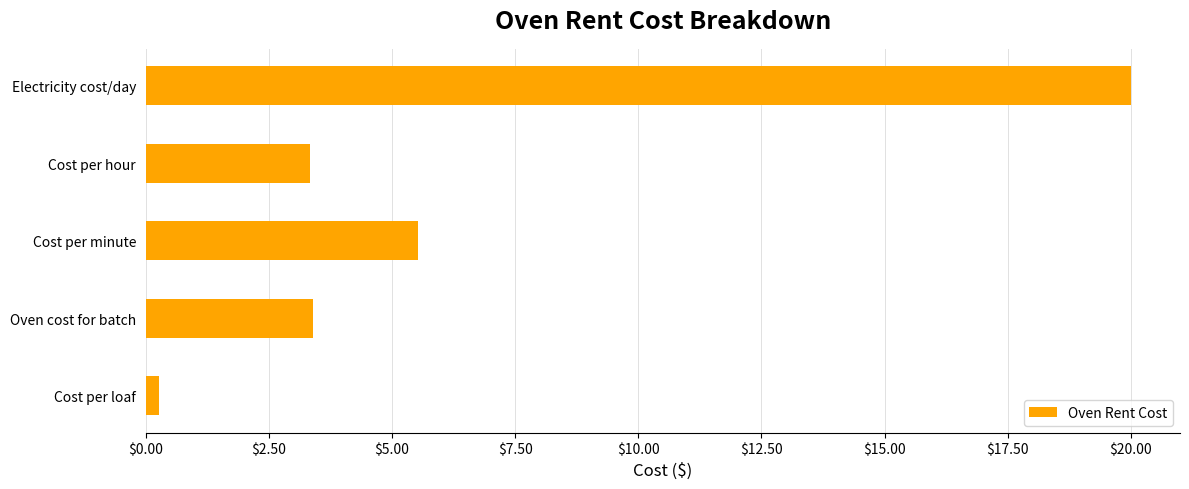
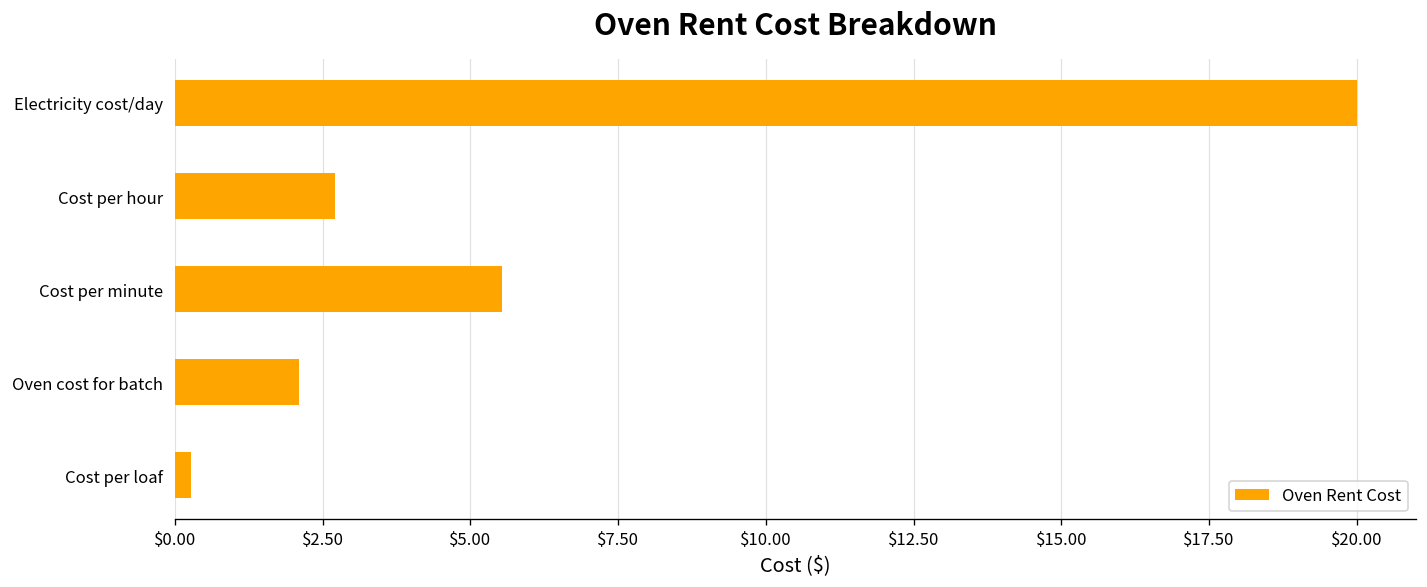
Cost per hour: $3.3 -> $2.7
Oven cost for batch: $3.4 -> $2.1
